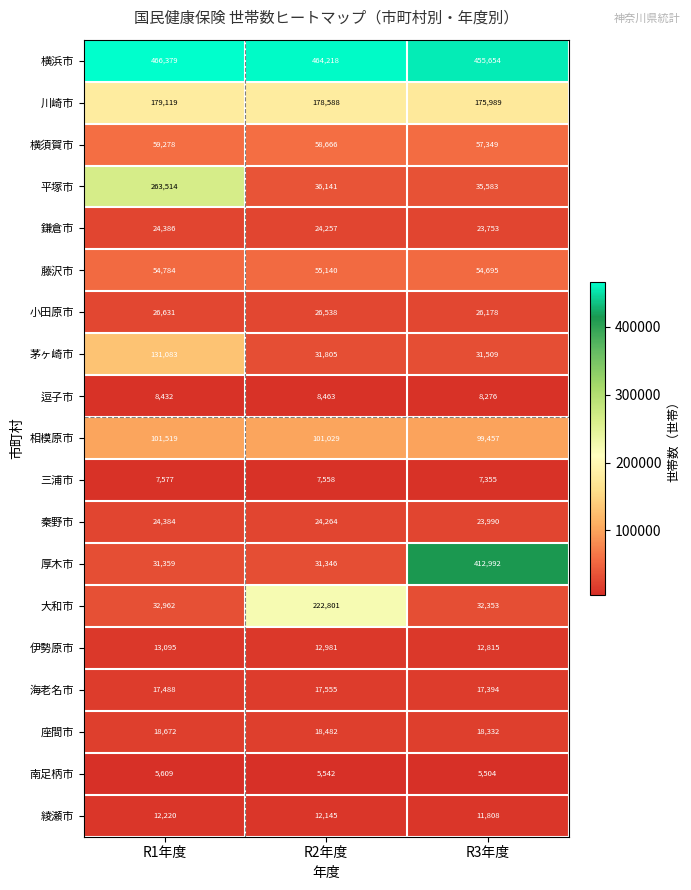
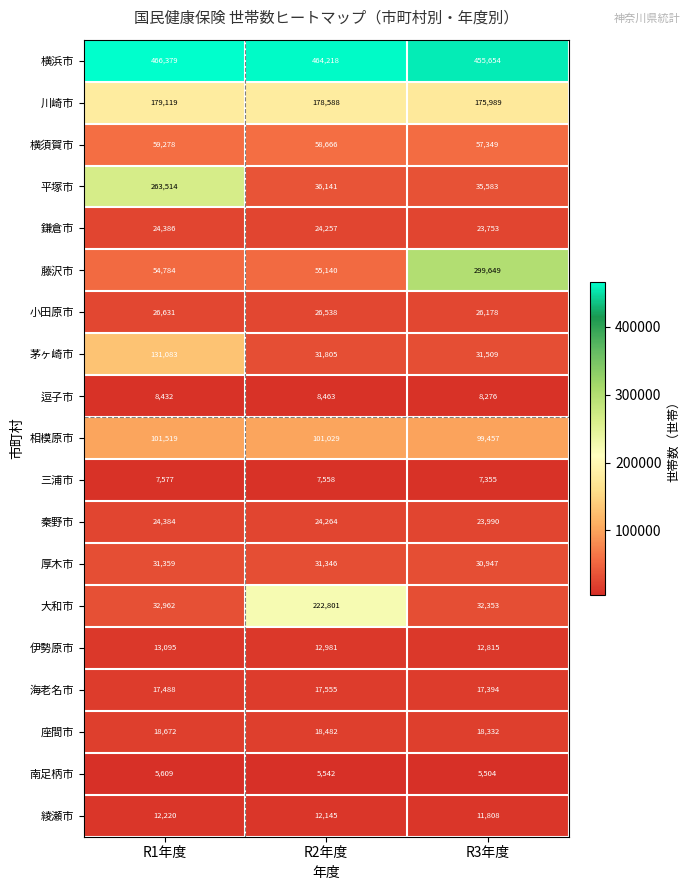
藤沢市, R3年度: 54,695 -> 299,649
厚木市, R3年度: 412,992 -> 30,947
